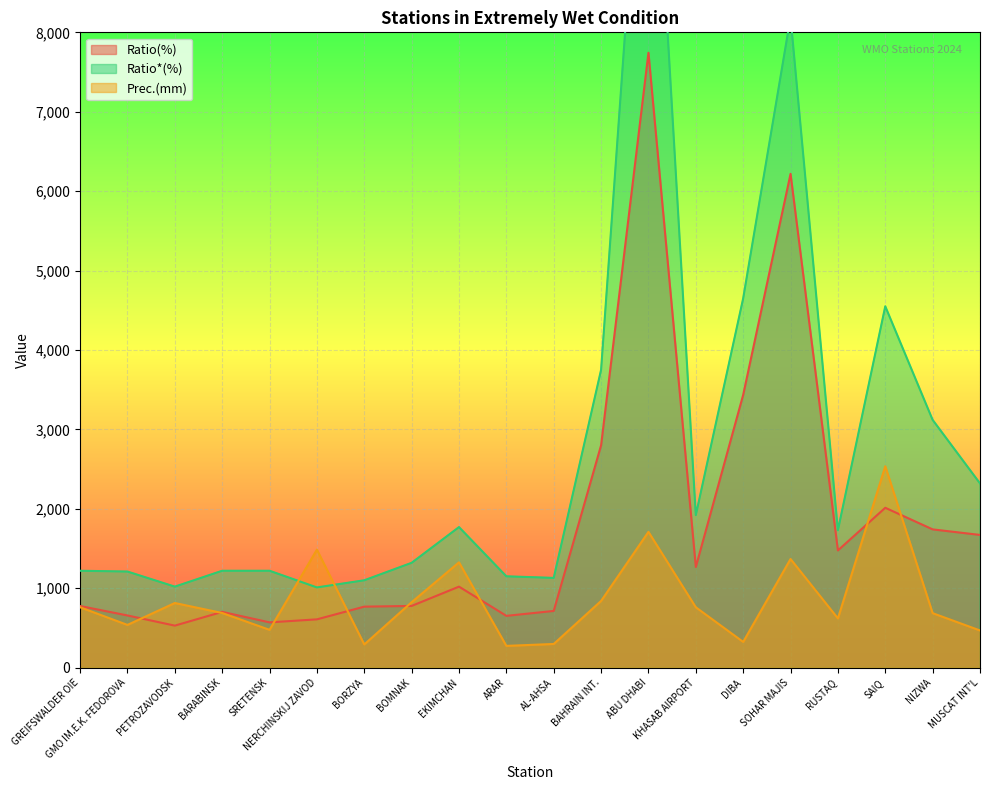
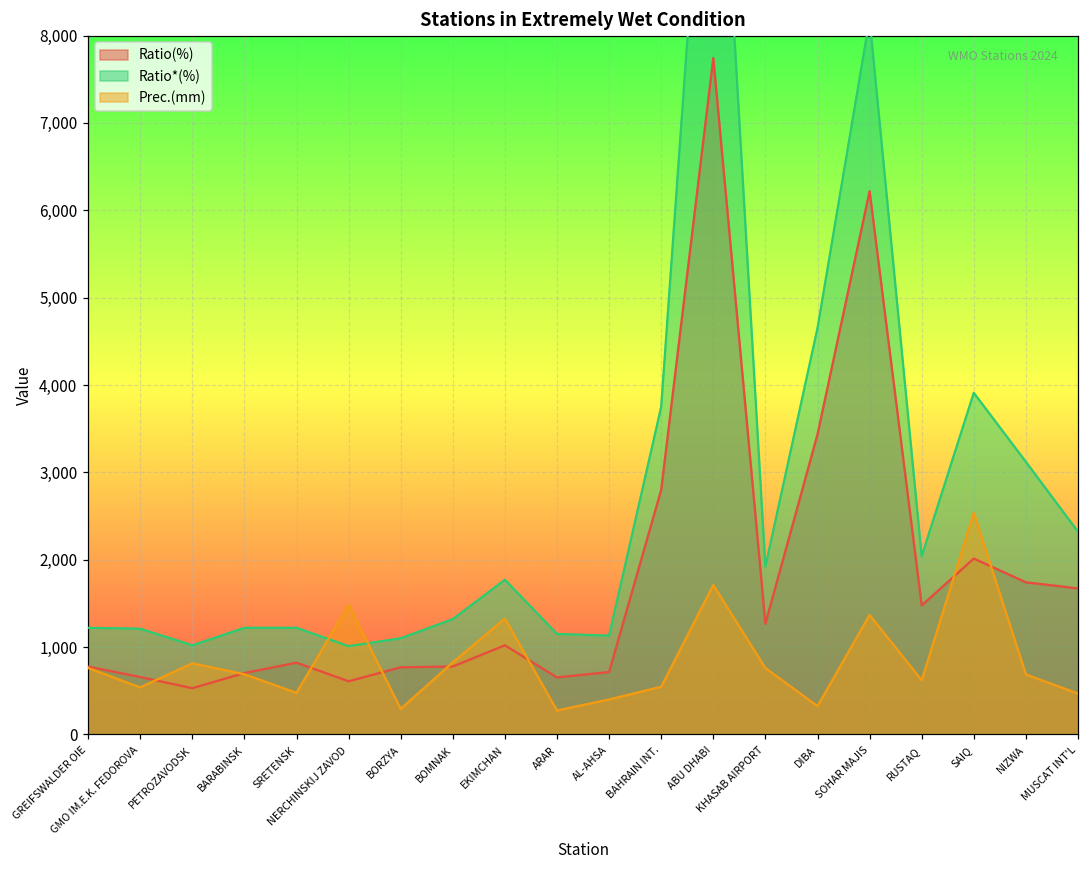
Ratio(%), SRETENSK: 600 -> 800
Prec.(mm), AL-AHSA: 300 -> 400
Prec.(mm), BAHRAIN INT.: 800 -> 500
Ratio*(%), RUSTAQ: 1,700 -> 2,000
Ratio*(%), SAIQ: 4,600 -> 3,900
